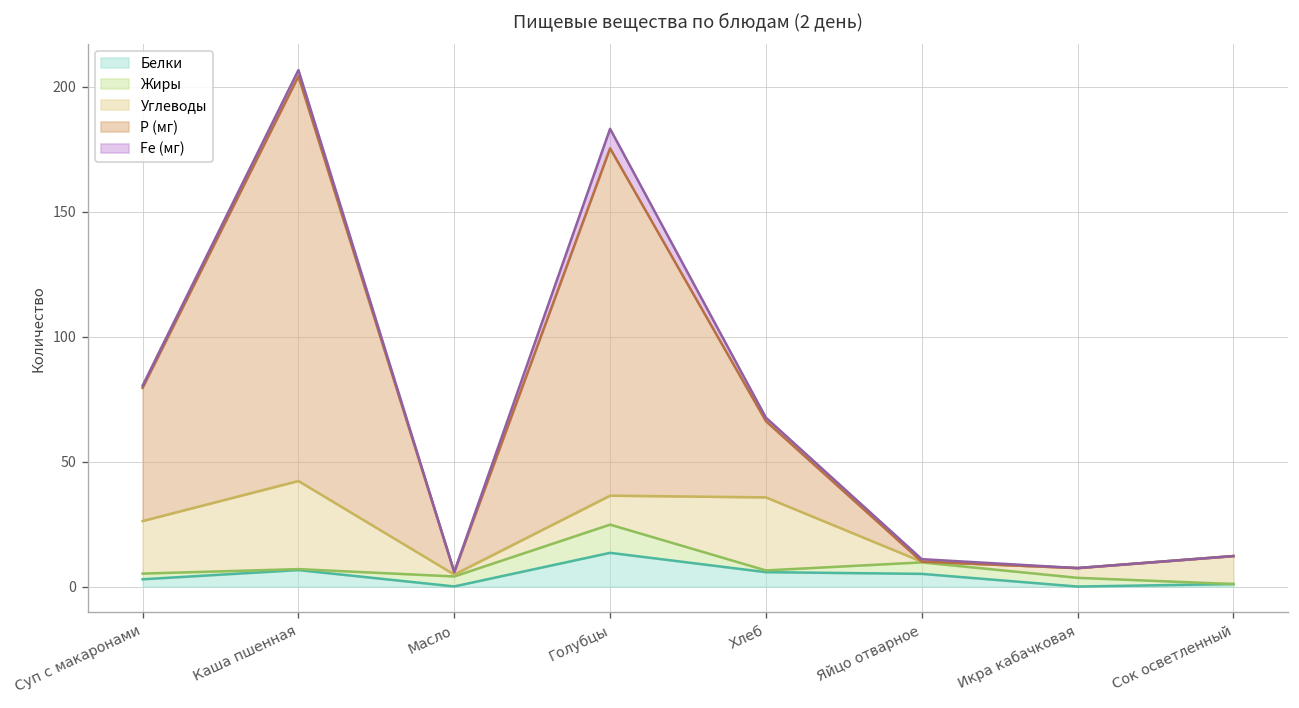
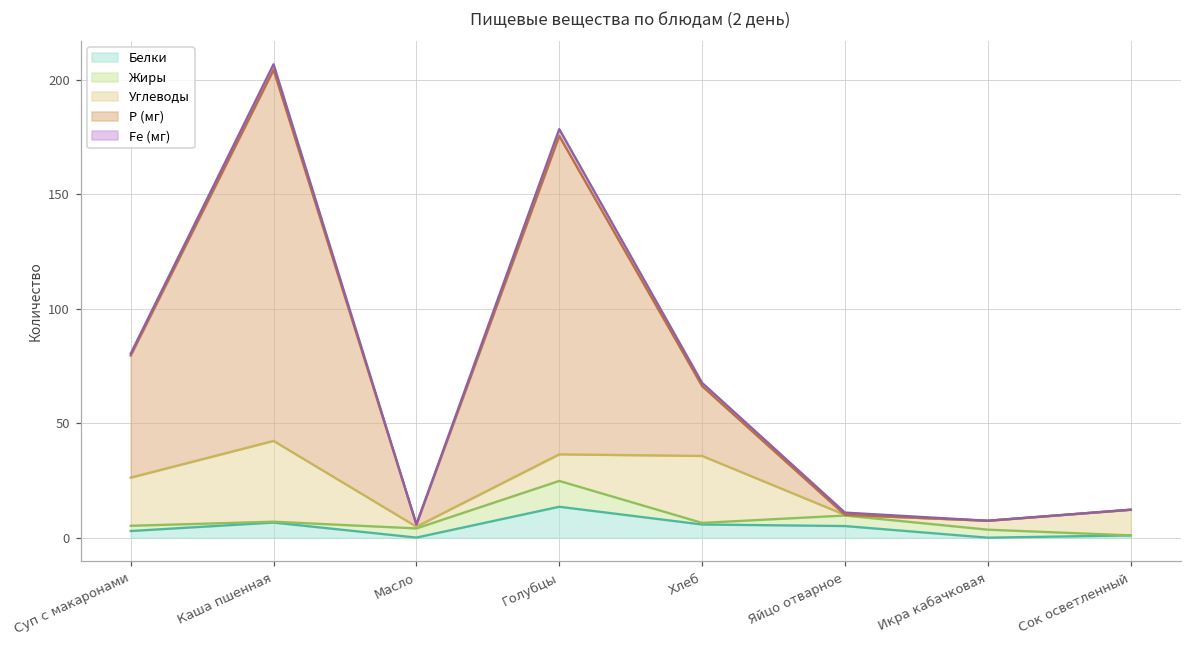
Fe (мг), Голубцы: 8 -> 3
